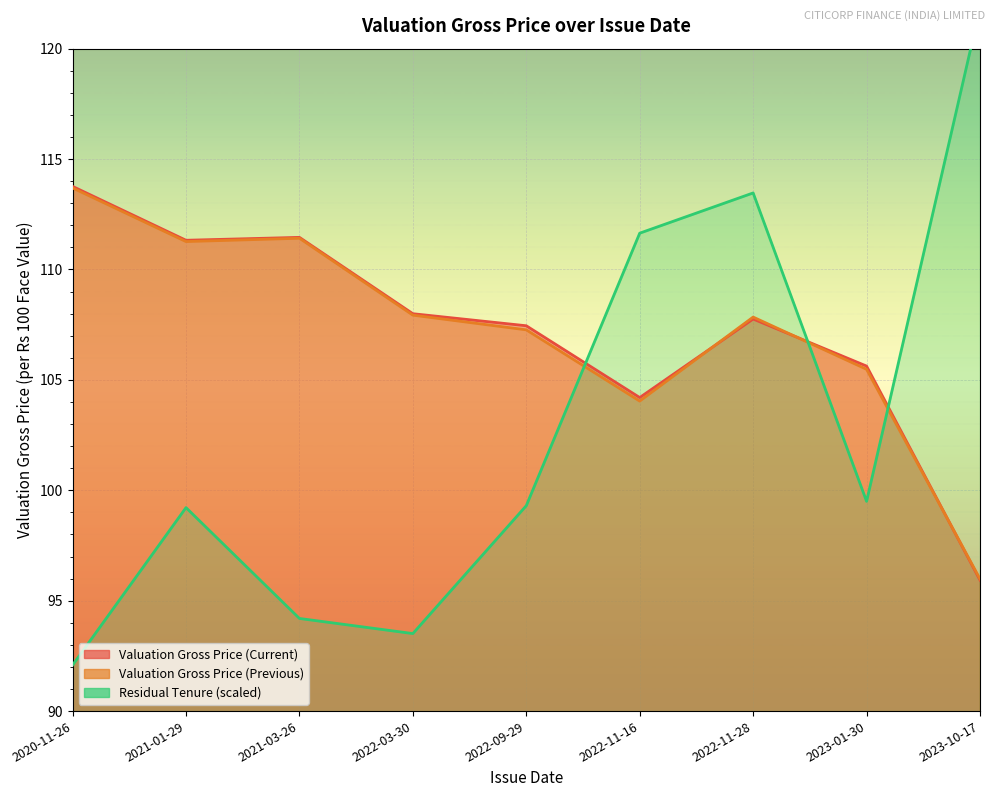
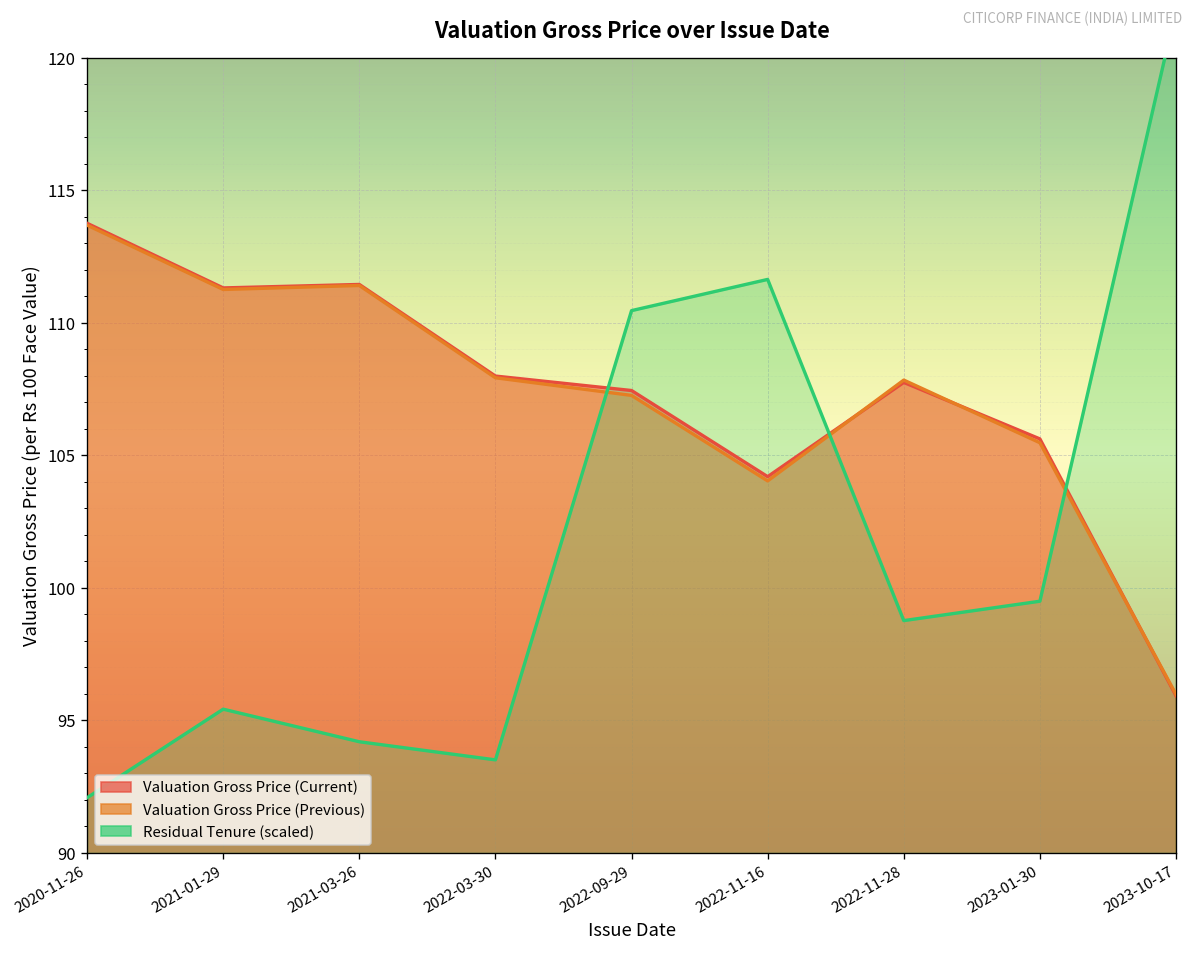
Residual Tenure (scaled), 2021-01-29: 99.2 -> 95.4
Residual Tenure (scaled), 2022-09-29: 99.3 -> 110.5
Residual Tenure (scaled), 2022-11-28: 113.5 -> 98.8
